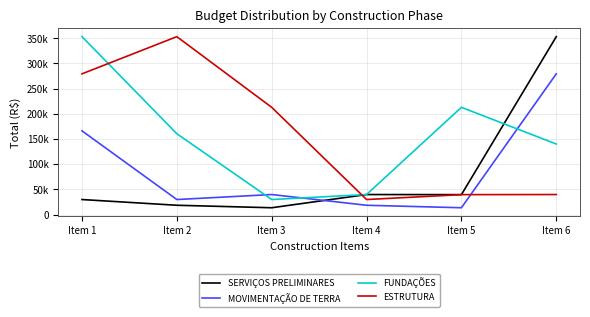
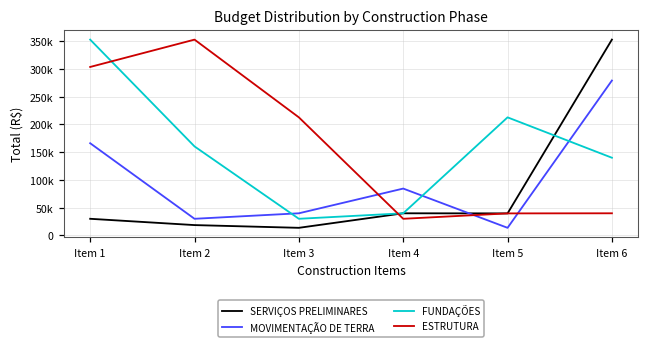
ESTRUTURA, Item 1: 280000 -> 300000
MOVIMENTAÇÃO DE TERRA, Item 4: 20000 -> 80000
